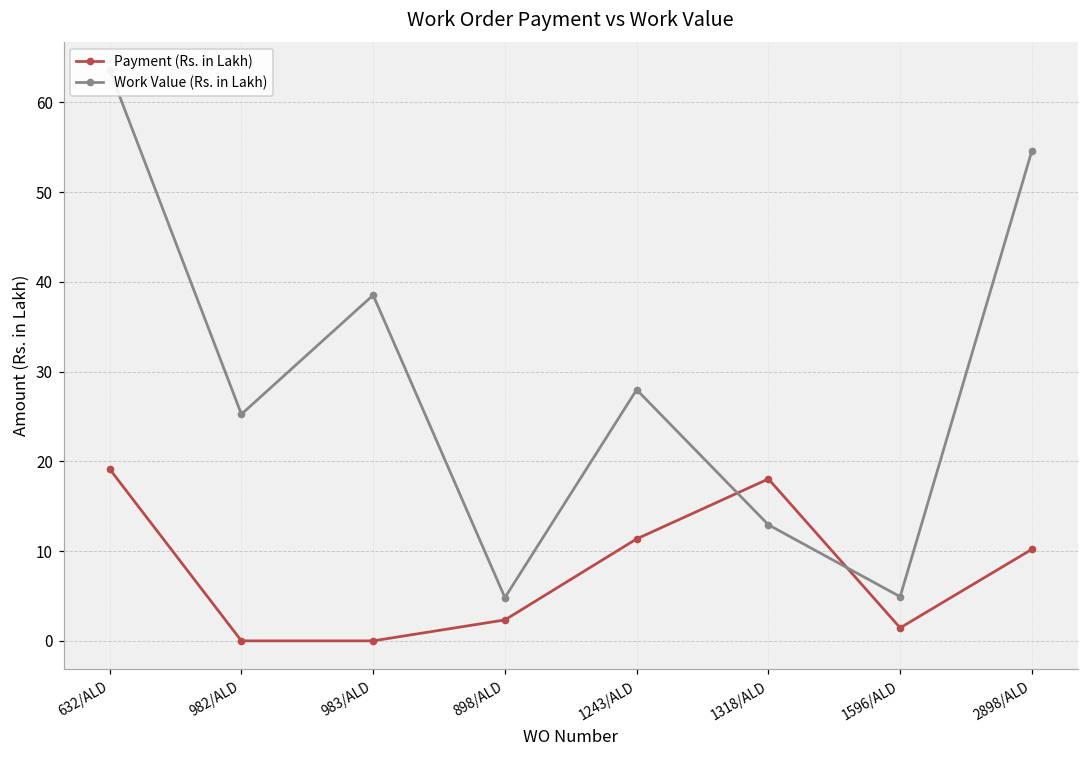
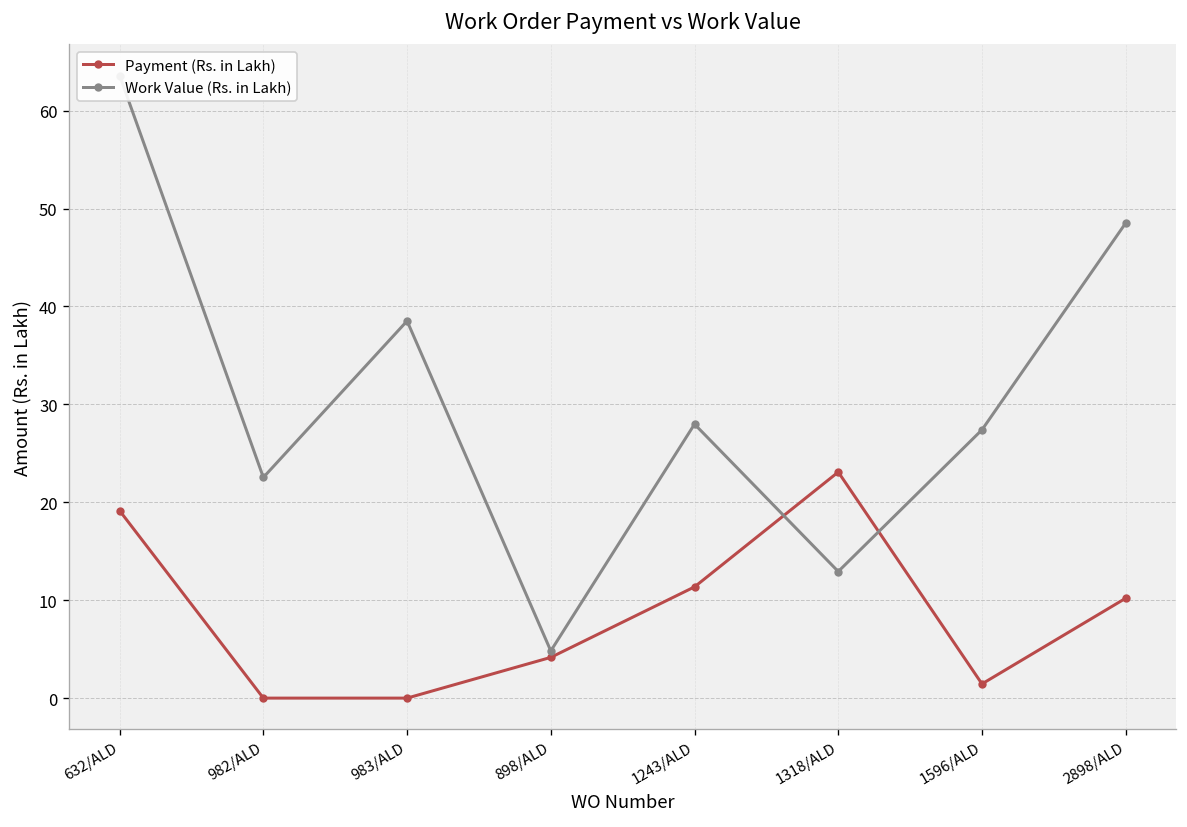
Work Value (Rs. in Lakh), 982/ALD: 25 -> 23
Payment (Rs. in Lakh), 898/ALD: 2 -> 4
Payment (Rs. in Lakh), 1318/ALD: 18 -> 23
Work Value (Rs. in Lakh), 1596/ALD: 5 -> 27
Work Value (Rs. in Lakh), 2898/ALD: 55 -> 49
